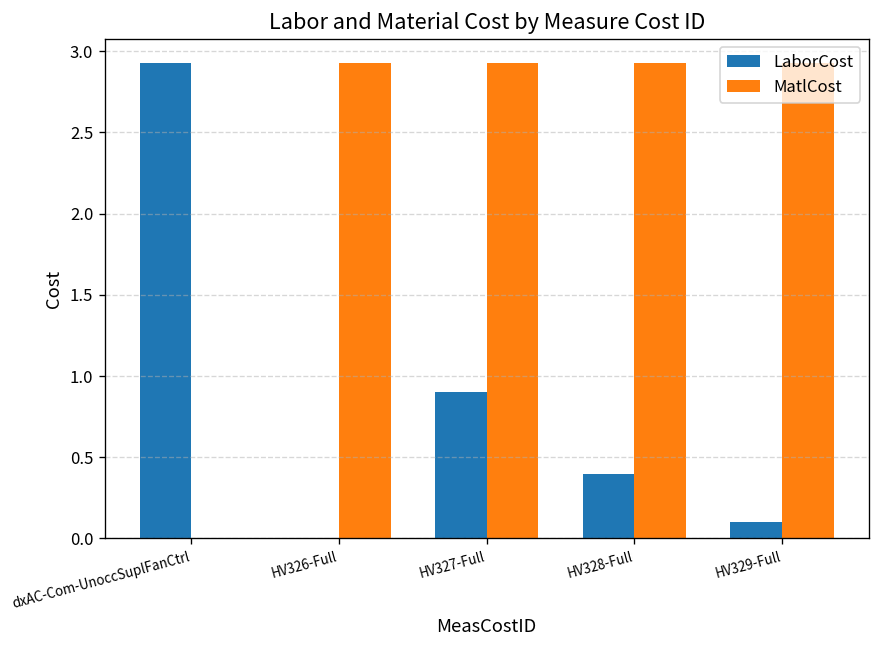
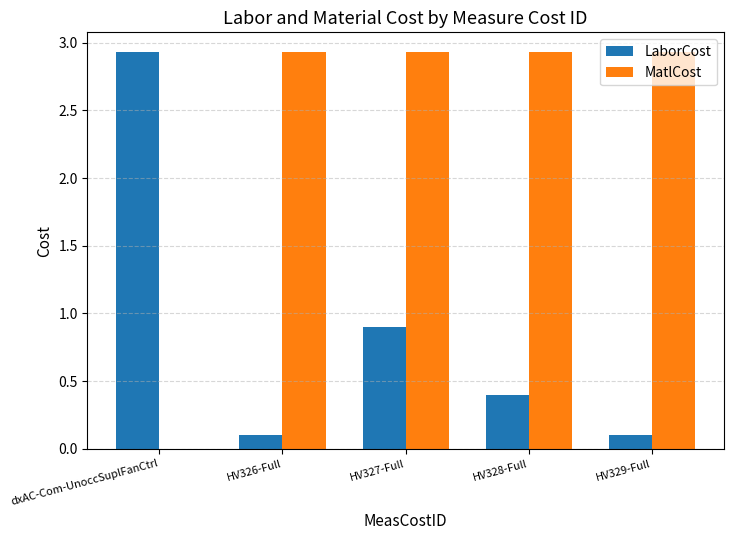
LaborCost, HV326-Full: 0.0 -> 0.1
